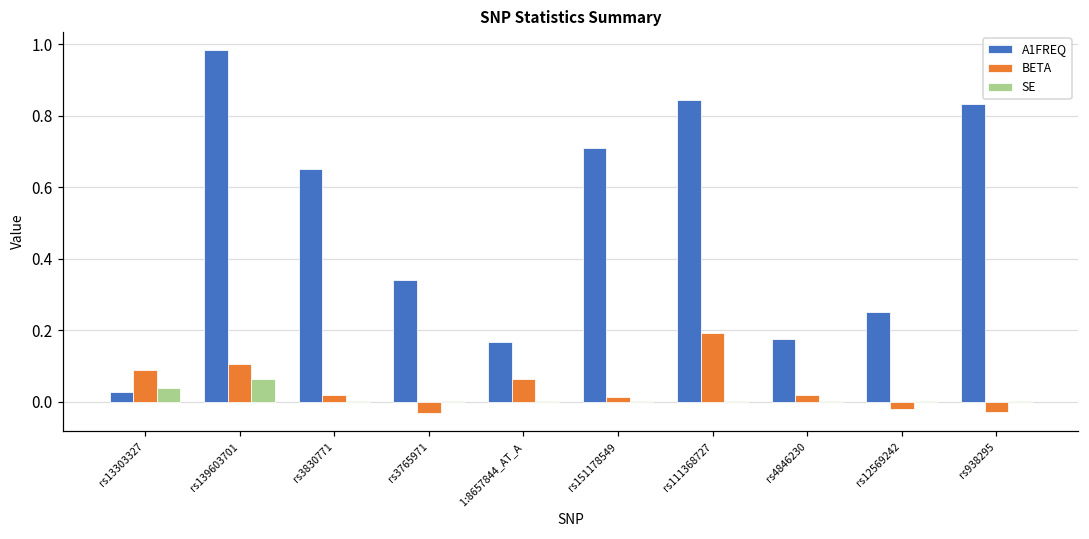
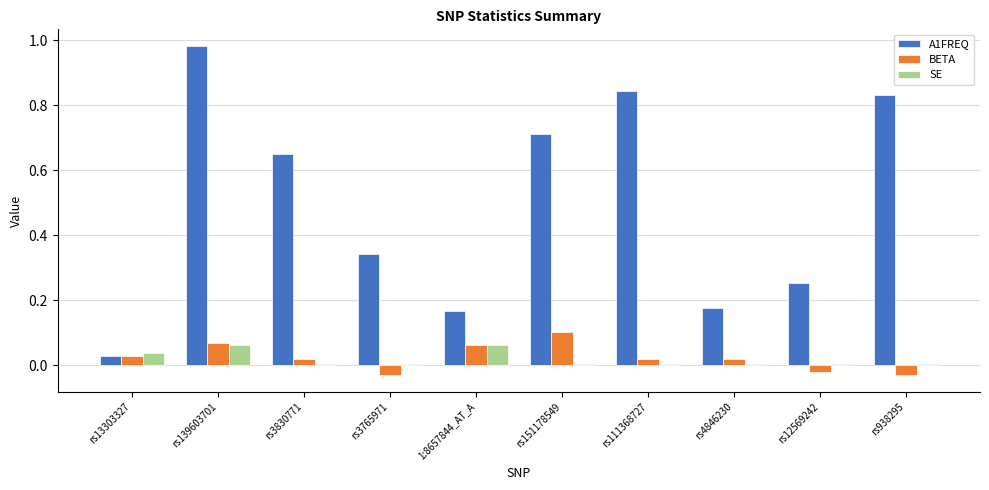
BETA, rs13303327: 0.09 -> 0.03
BETA, rs139603701: 0.10 -> 0.07
SE, 1:8657844_AT_A: 0.00 -> 0.06
BETA, rs151178549: 0.01 -> 0.10
BETA, rs111368727: 0.19 -> 0.02
